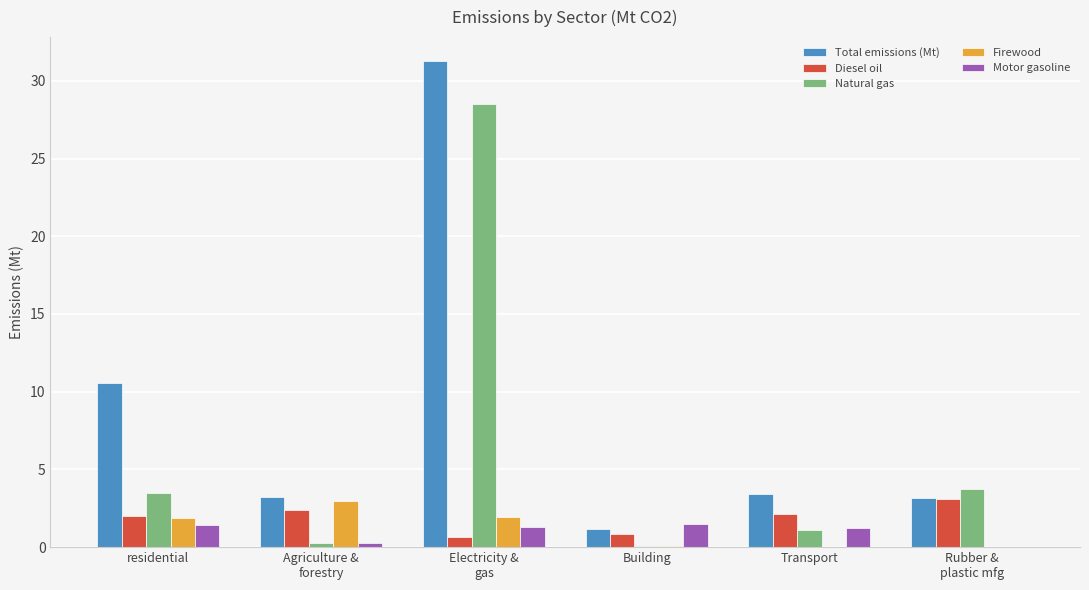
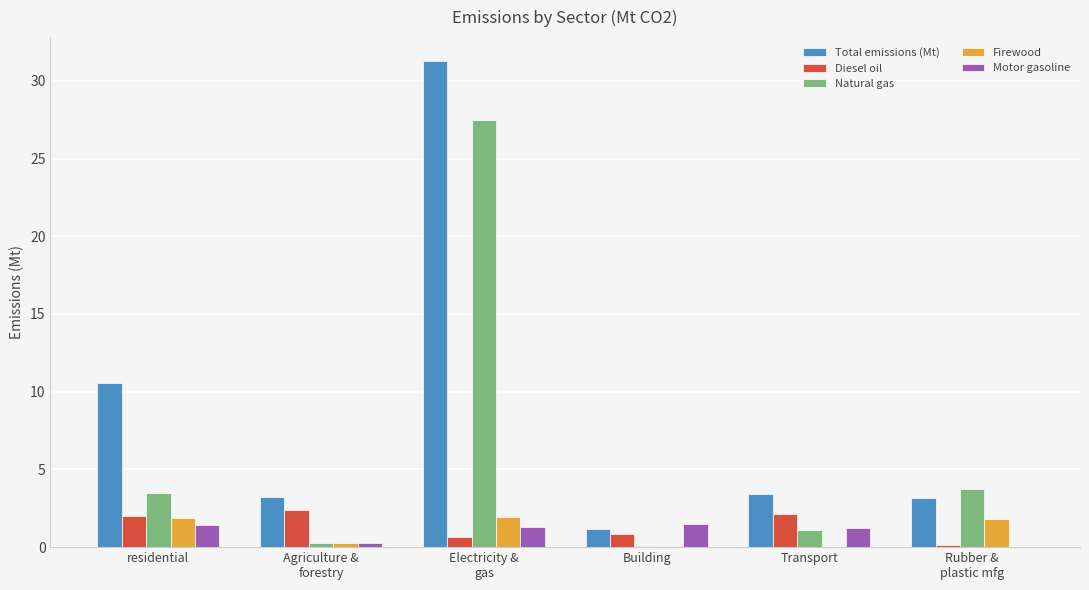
Firewood, Agriculture & forestry: 3.0 -> 0.3
Natural gas, Electricity & gas: 28.5 -> 27.5
Diesel oil, Rubber & plastic mfg: 3.1 -> 0.2
Firewood, Rubber & plastic mfg: 0.0 -> 1.8
